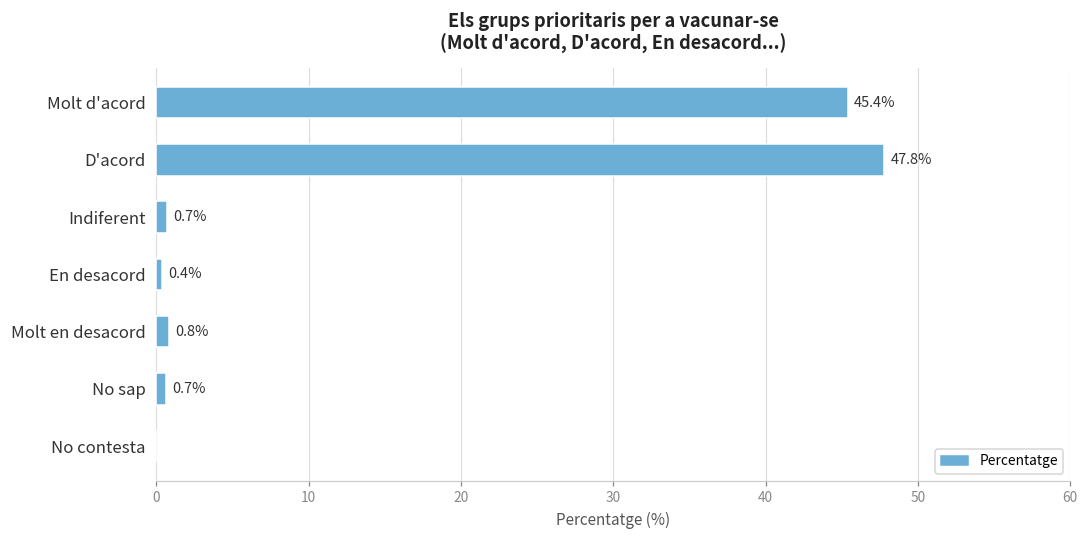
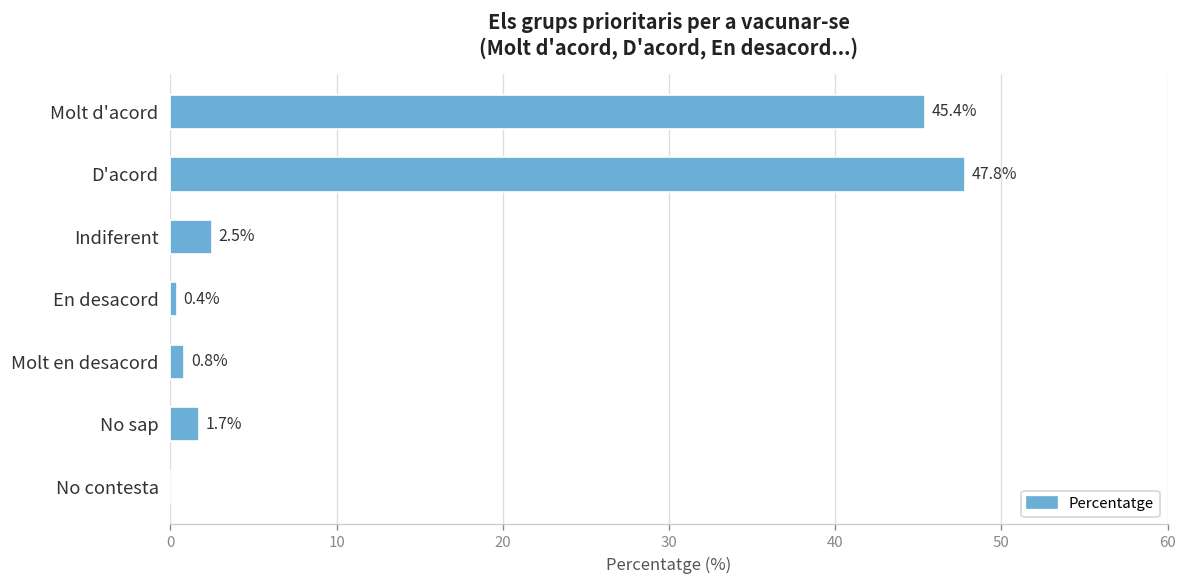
Indiferent: 0.7% -> 2.5%
No sap: 0.7% -> 1.7%
